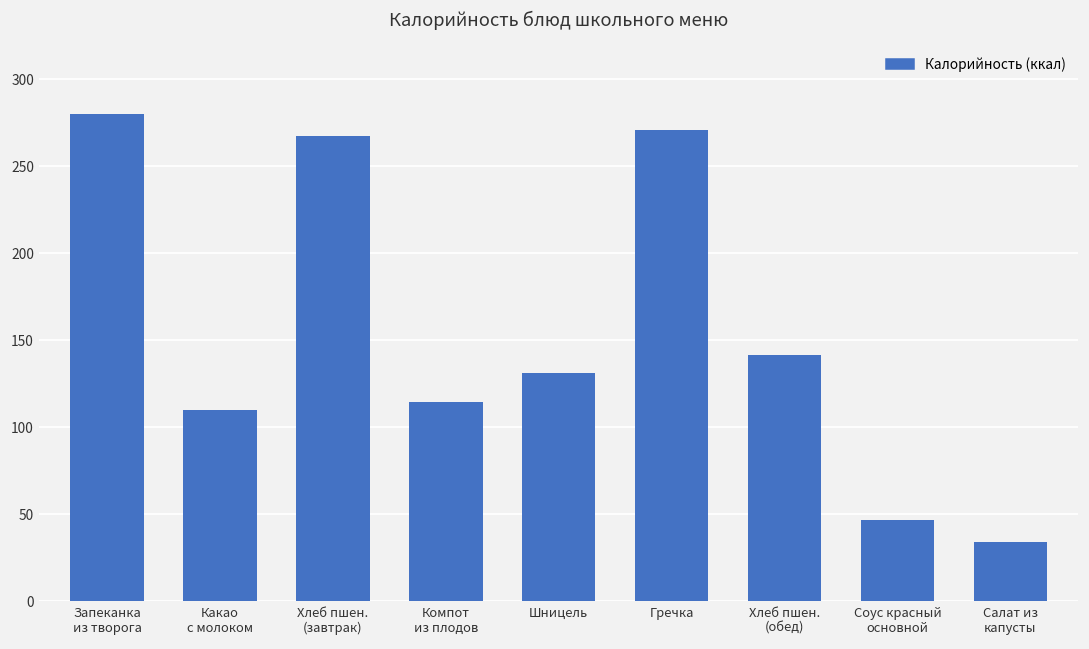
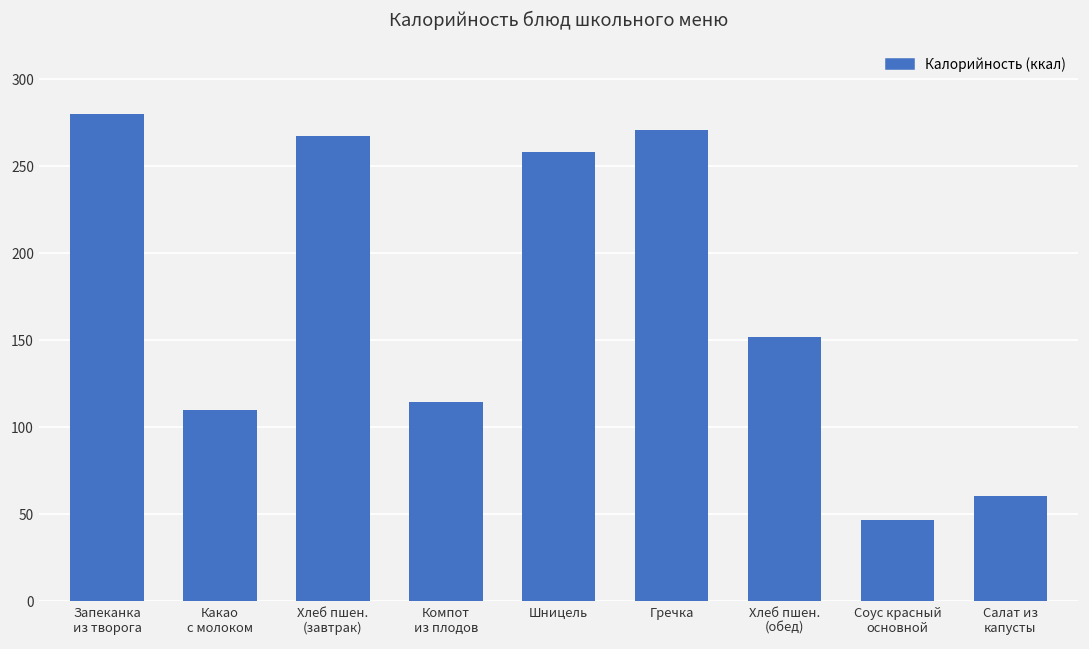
Шницель: 131 -> 258
Хлеб пшен. (обед): 141 -> 152
Салат из капусты: 34 -> 60
